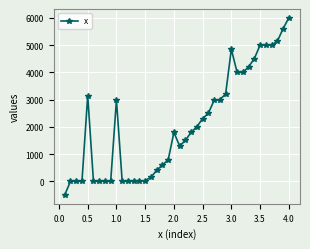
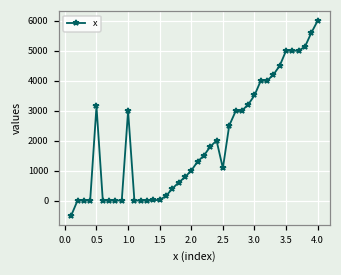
2.0: 1800 -> 1000
2.5: 2300 -> 1100
3.0: 4800 -> 3500
